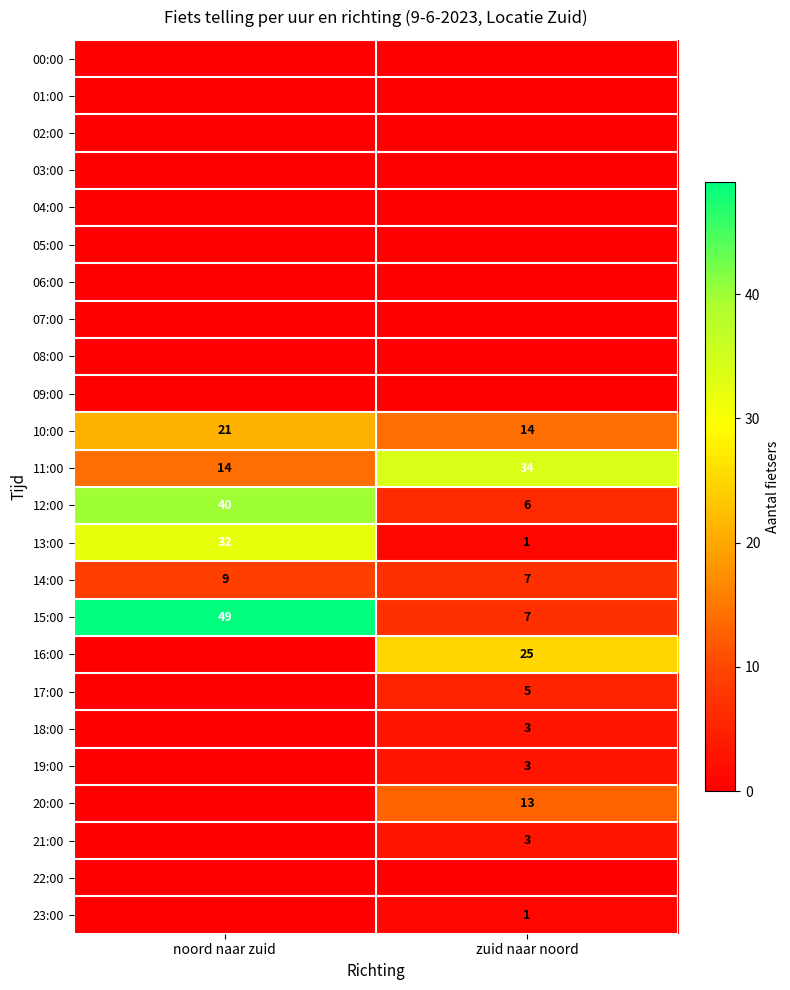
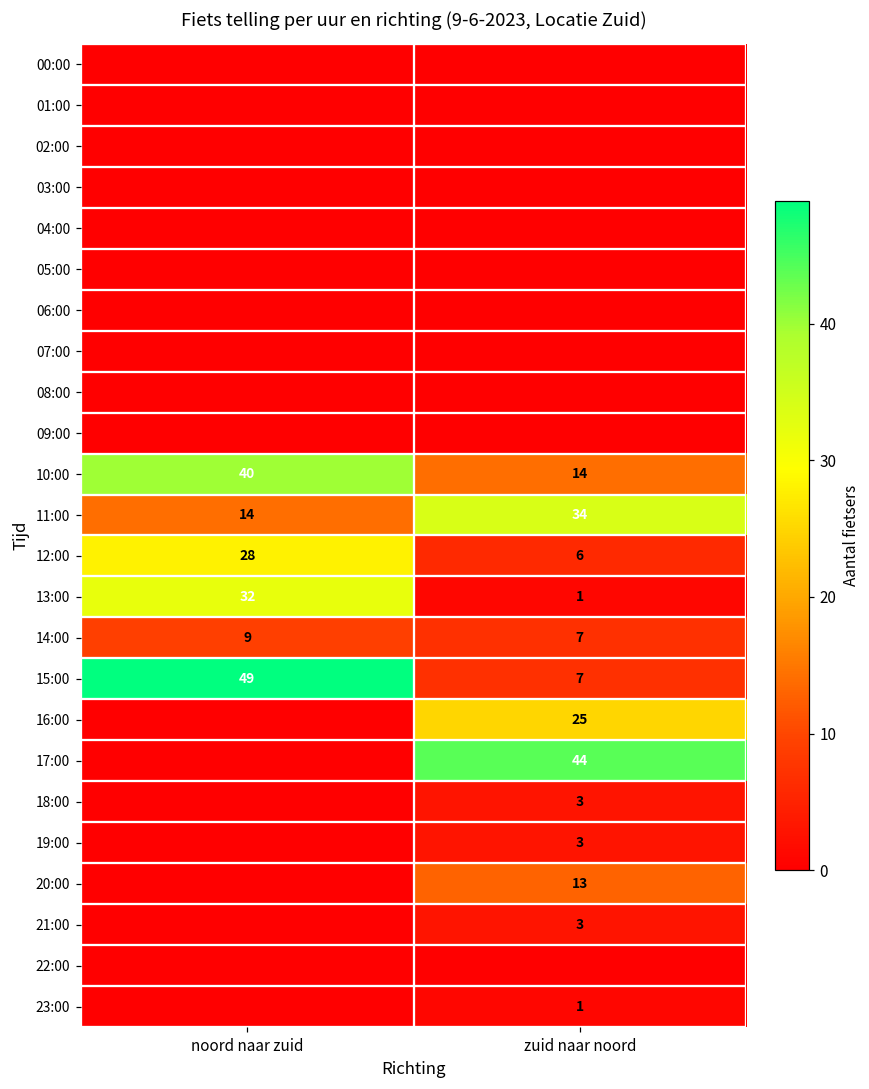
10:00, noord naar zuid: 21 -> 40
12:00, noord naar zuid: 40 -> 28
17:00, zuid naar noord: 5 -> 44
